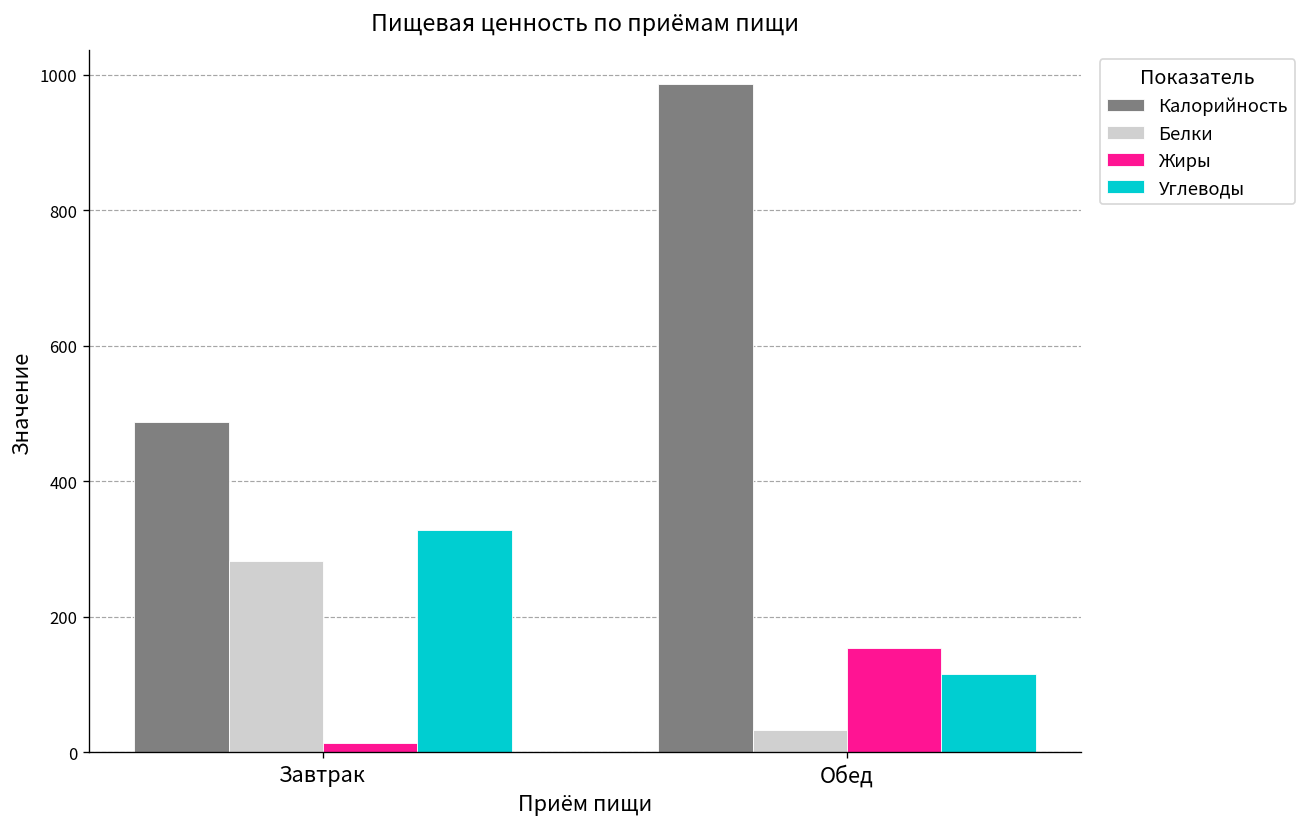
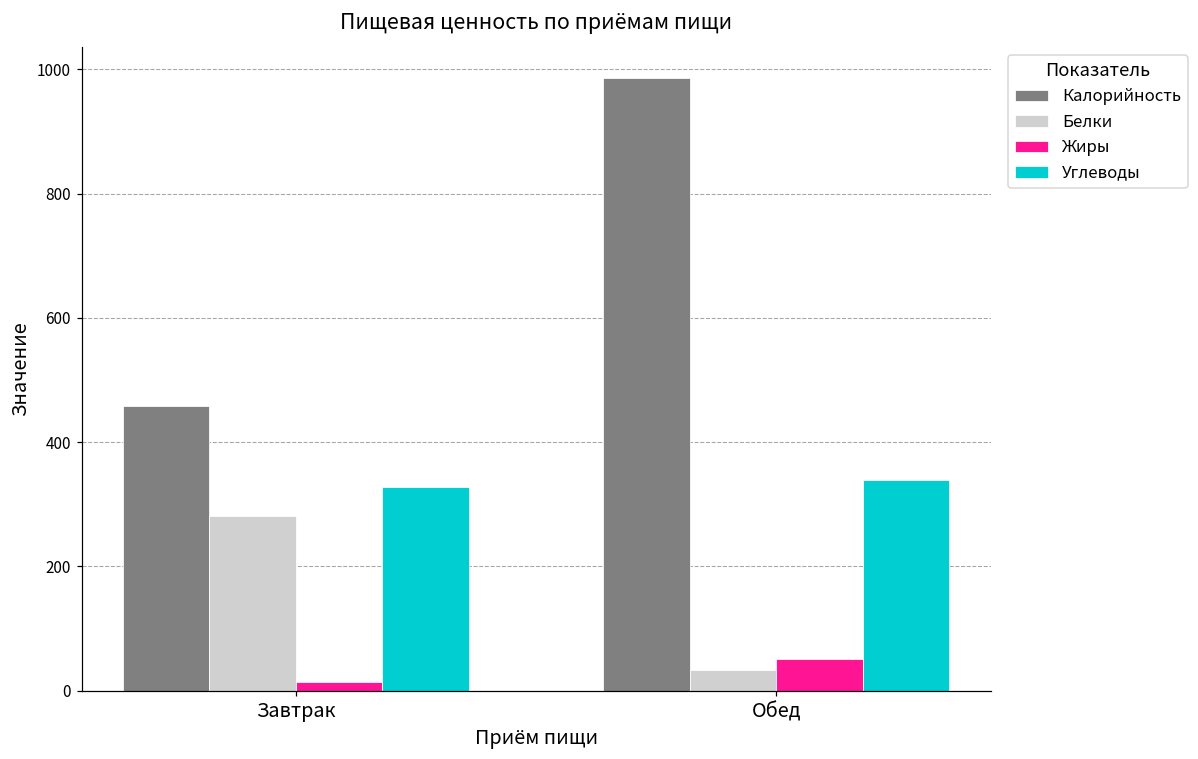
Калорийность, Завтрак: 490 -> 460
Жиры, Обед: 150 -> 50
Углеводы, Обед: 120 -> 340
